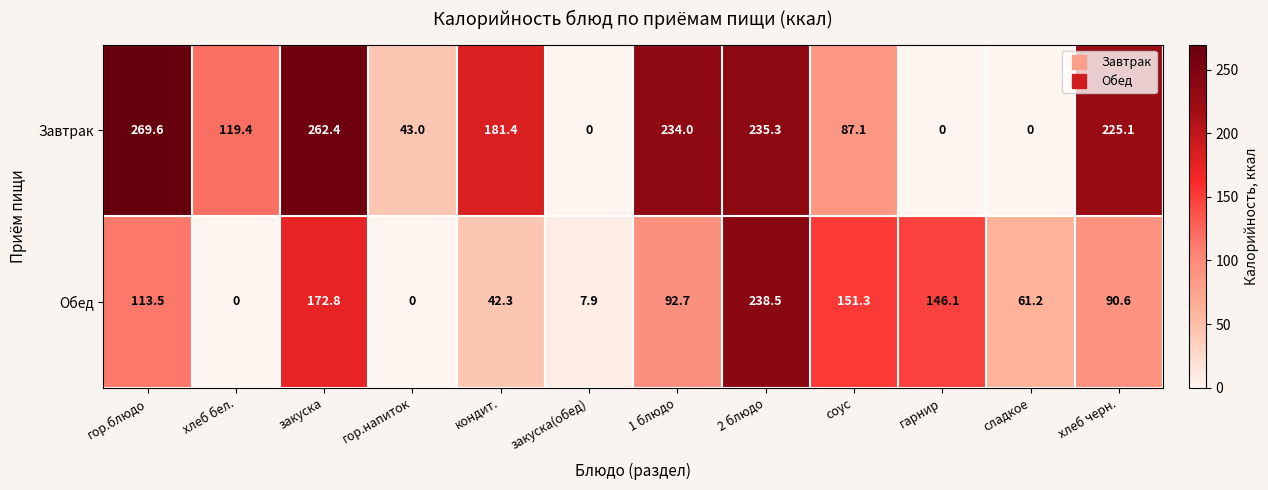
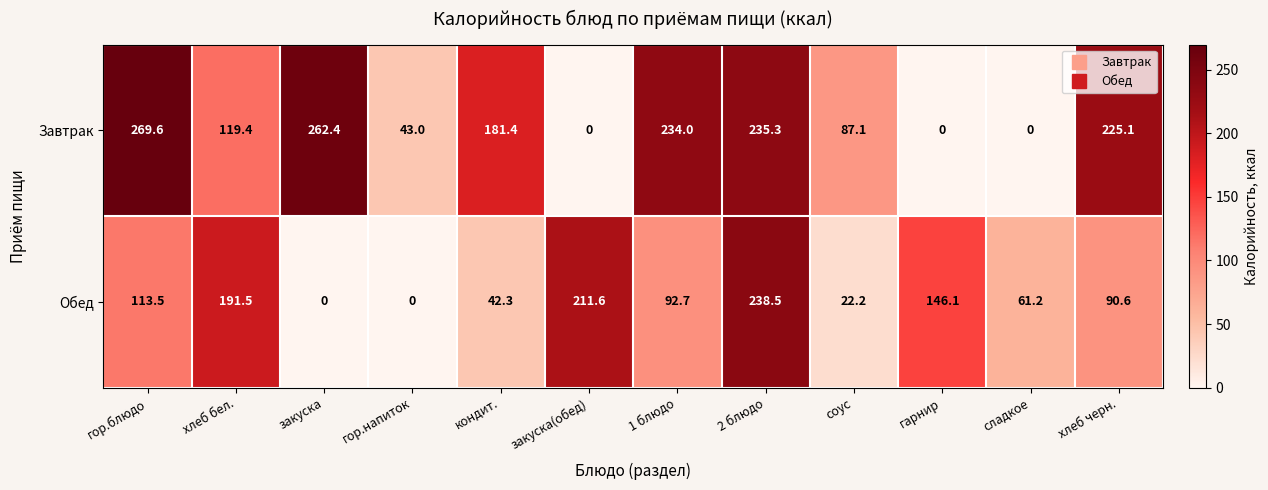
Обед, хлеб бел.: 0 -> 191.5
Обед, закуска: 172.8 -> 0
Обед, закуска(обед): 7.9 -> 211.6
Обед, соус: 151.3 -> 22.2
